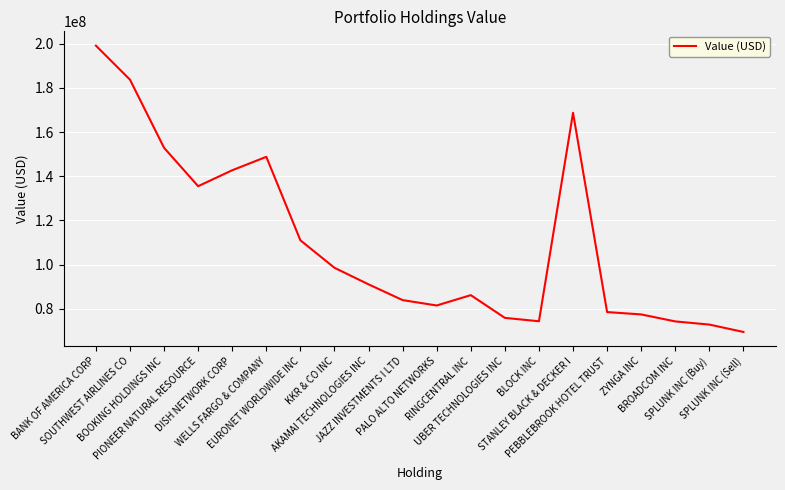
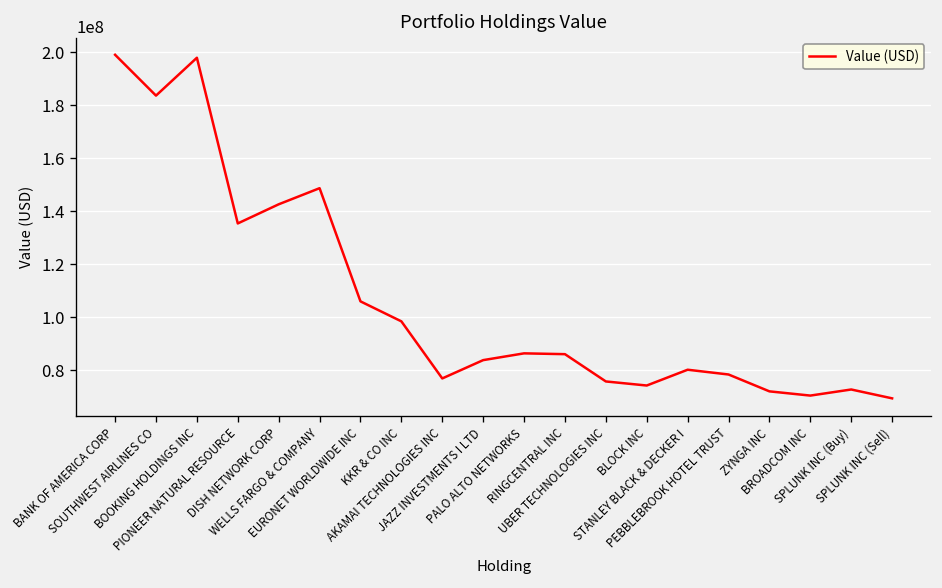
BOOKING HOLDINGS INC: 153000000 -> 198000000
EURONET WORLDWIDE INC: 111000000 -> 106000000
AKAMAI TECHNOLOGIES INC: 91000000 -> 77000000
PALO ALTO NETWORKS: 81000000 -> 86000000
STANLEY BLACK & DECKER I: 169000000 -> 80000000
ZYNGA INC: 77000000 -> 72000000
BROADCOM INC: 74000000 -> 71000000
